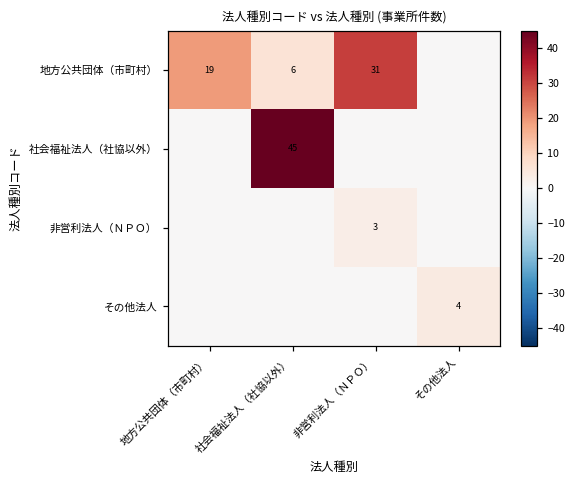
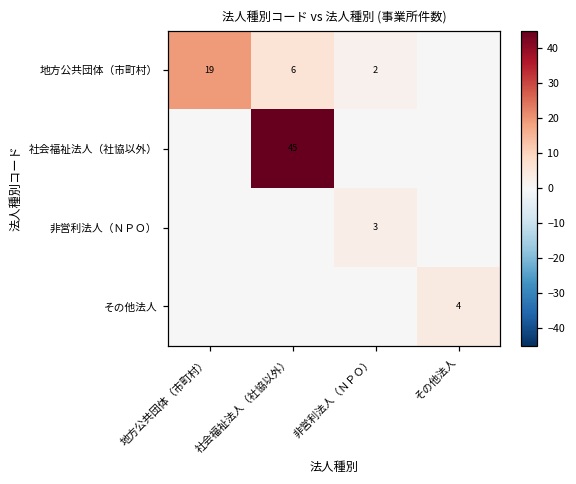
地方公共団体（市町村）, 非営利法人（ＮＰＯ）: 31 -> 2
